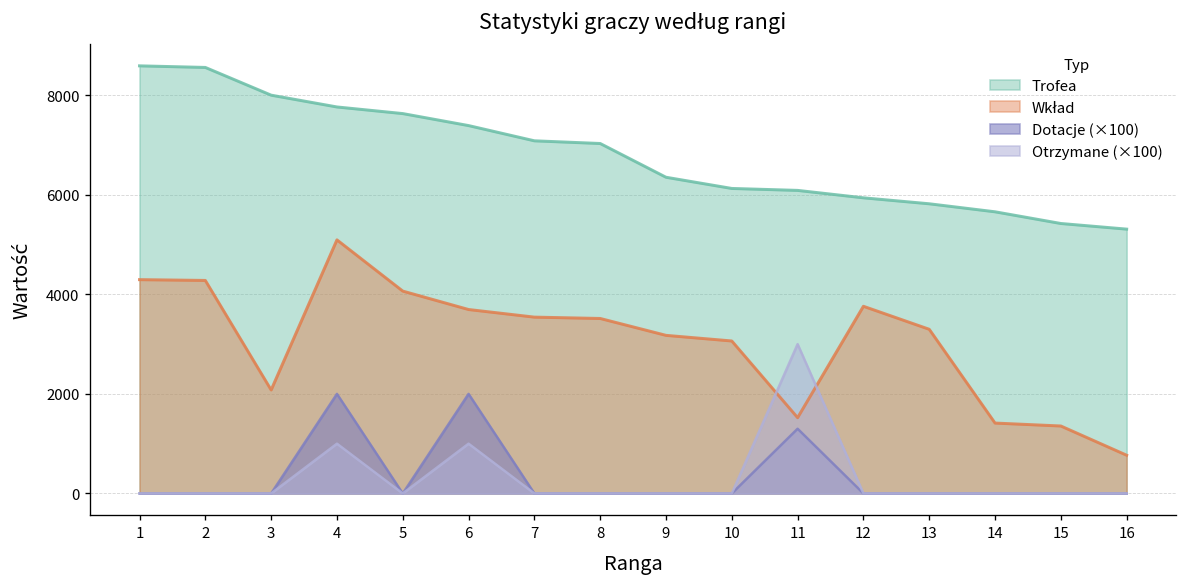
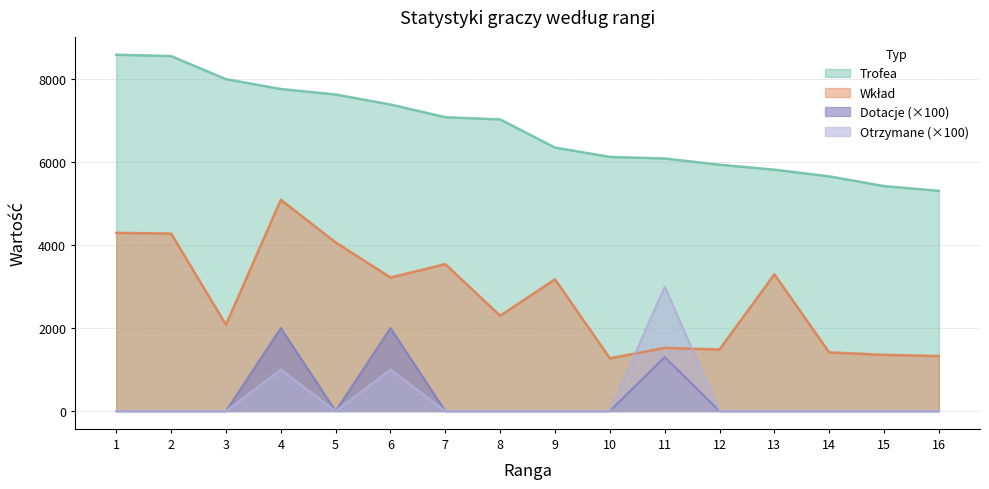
Wkład, 6: 3700 -> 3200
Wkład, 8: 3500 -> 2300
Wkład, 10: 3100 -> 1300
Wkład, 12: 3800 -> 1500
Wkład, 16: 800 -> 1300
